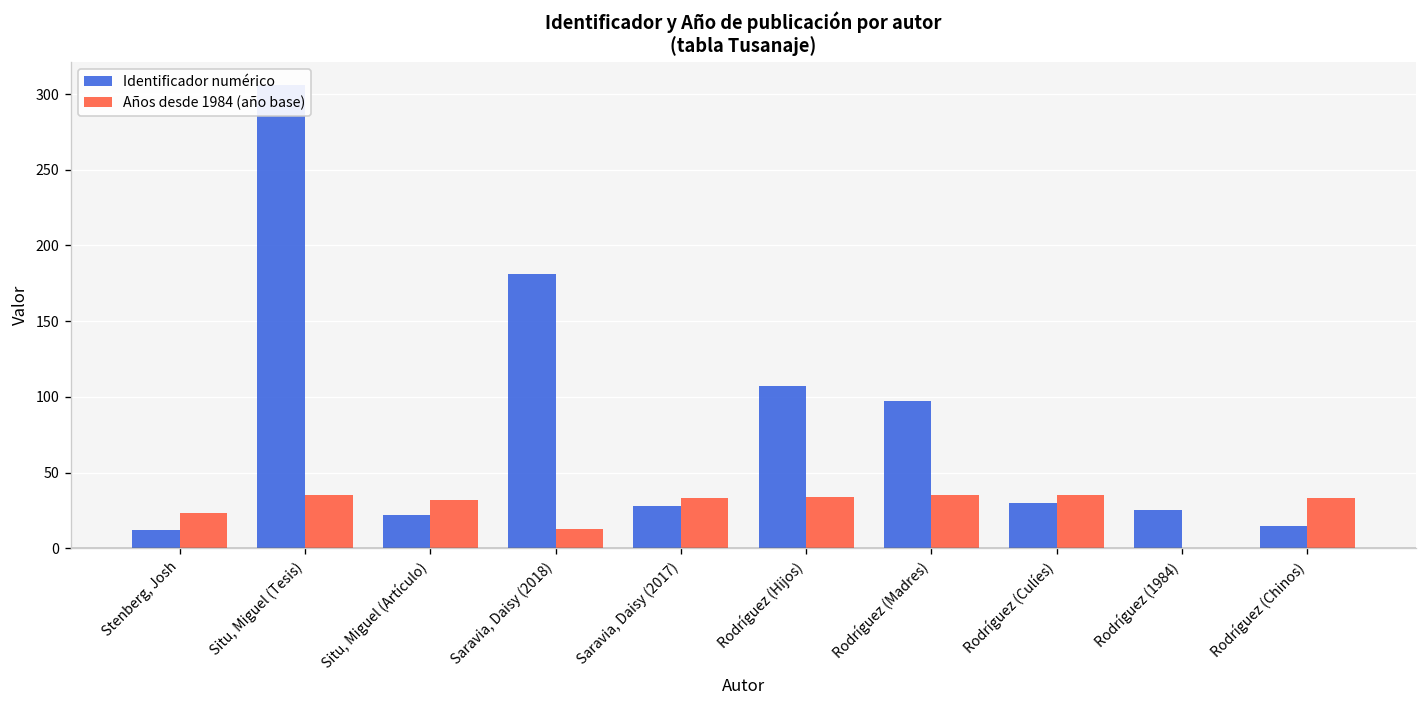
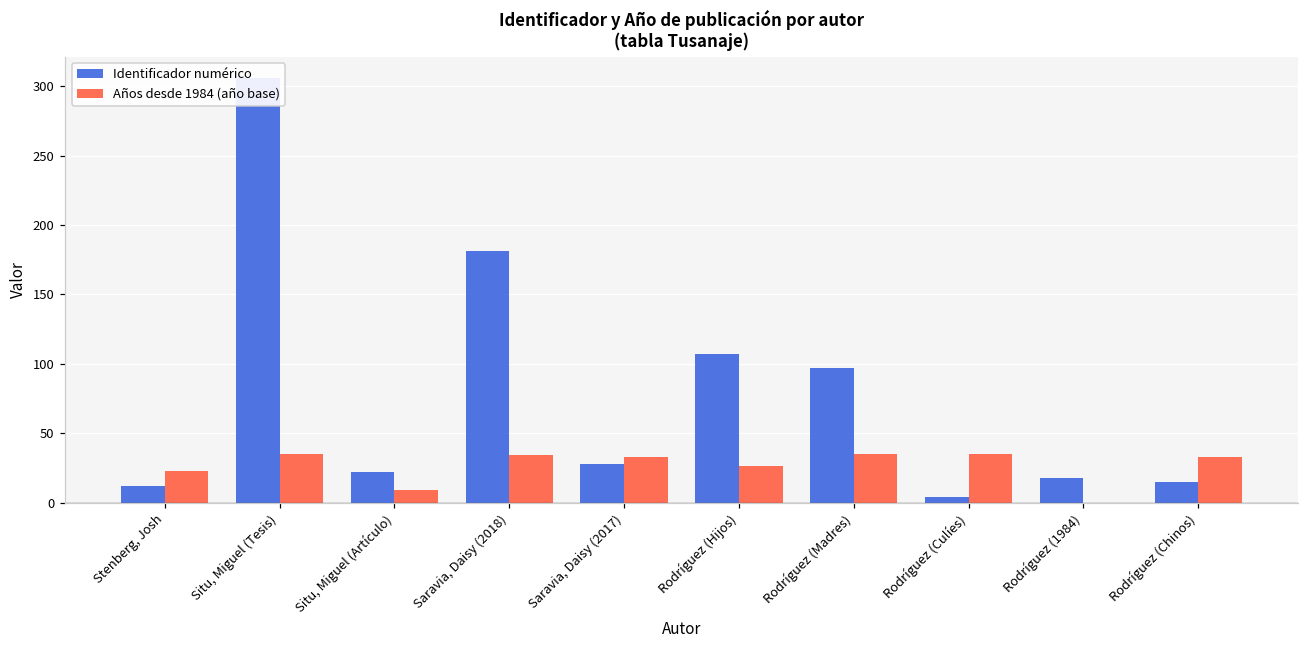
Años desde 1984 (año base), Situ, Miguel (Artículo): 32 -> 9
Años desde 1984 (año base), Saravia, Daisy (2018): 13 -> 34
Años desde 1984 (año base), Rodríguez (Hijos): 34 -> 26
Identificador numérico, Rodríguez (Culíes): 30 -> 4
Identificador numérico, Rodríguez (1984): 25 -> 18
